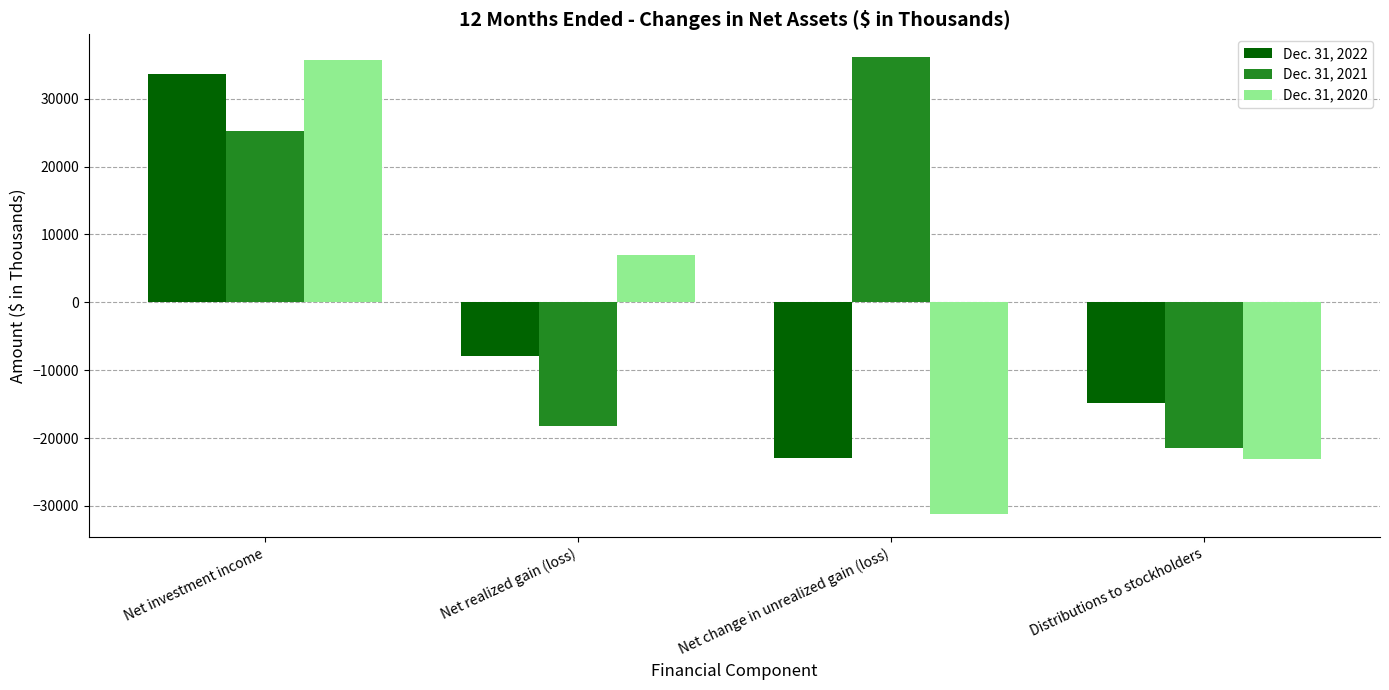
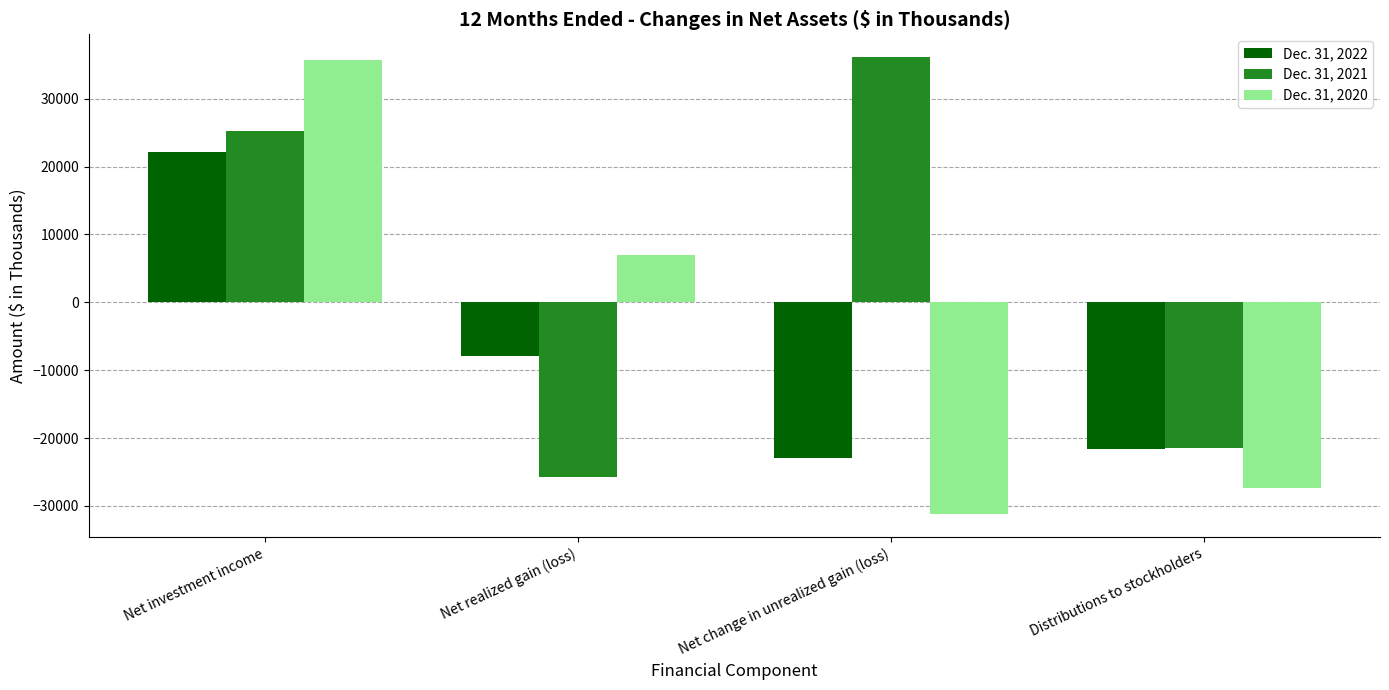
Dec. 31, 2022, Net investment income: 34000 -> 22000
Dec. 31, 2021, Net realized gain (loss): -18000 -> -26000
Dec. 31, 2022, Distributions to stockholders: -15000 -> -22000
Dec. 31, 2020, Distributions to stockholders: -23000 -> -27000
